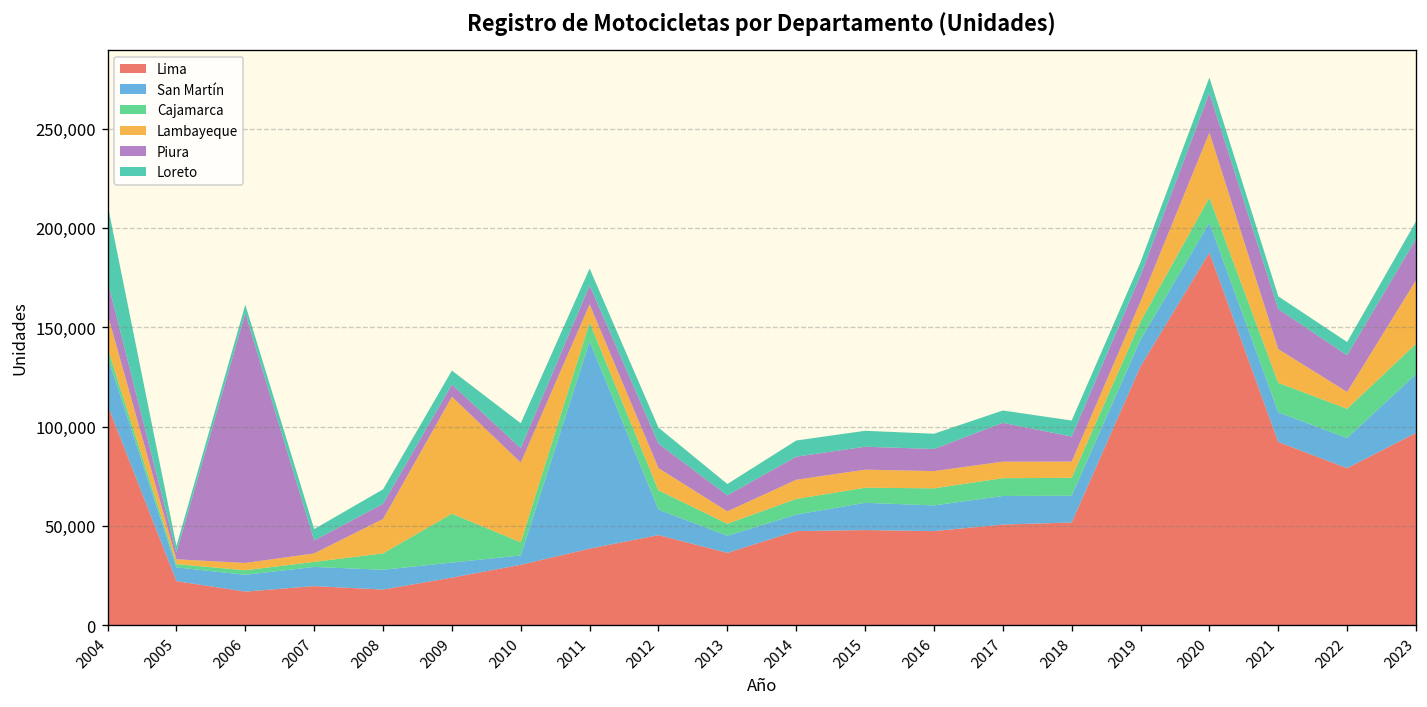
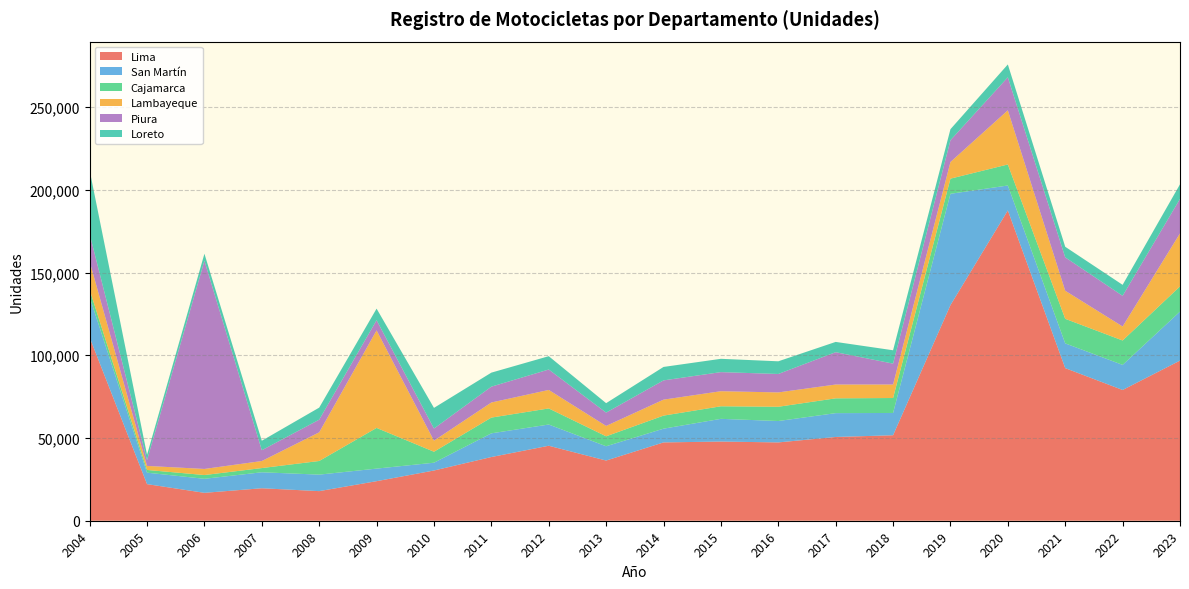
Lambayeque, 2010: 40,000 -> 7,000
San Martín, 2011: 104,000 -> 14,000
San Martín, 2019: 13,000 -> 67,000
